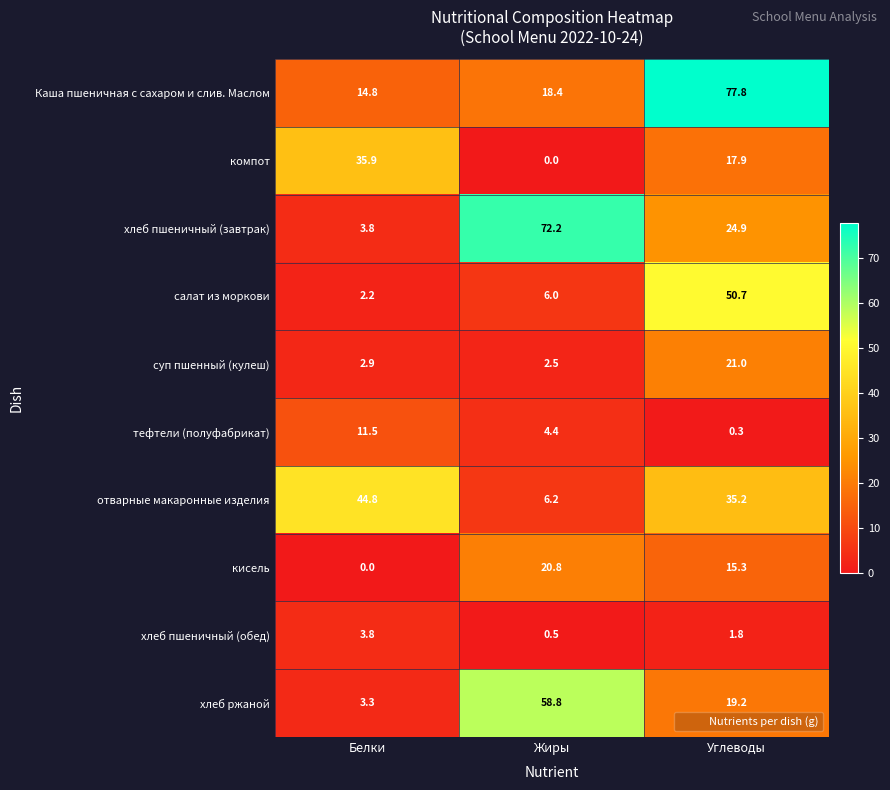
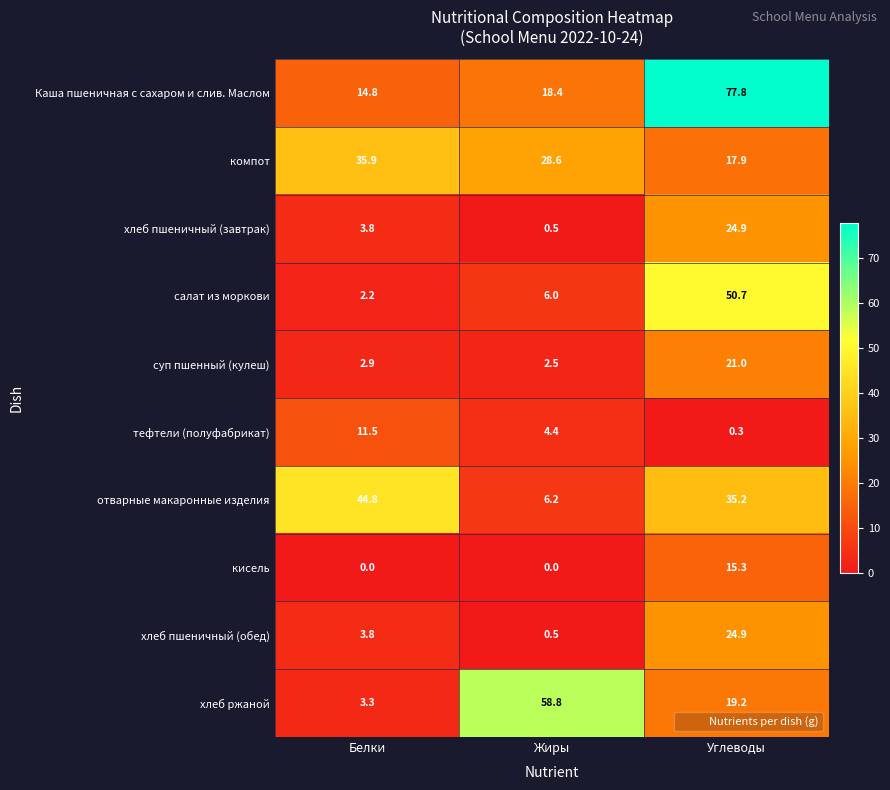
компот, Жиры: 0.0 -> 28.6
хлеб пшеничный (завтрак), Жиры: 72.2 -> 0.5
кисель, Жиры: 20.8 -> 0.0
хлеб пшеничный (обед), Углеводы: 1.8 -> 24.9
